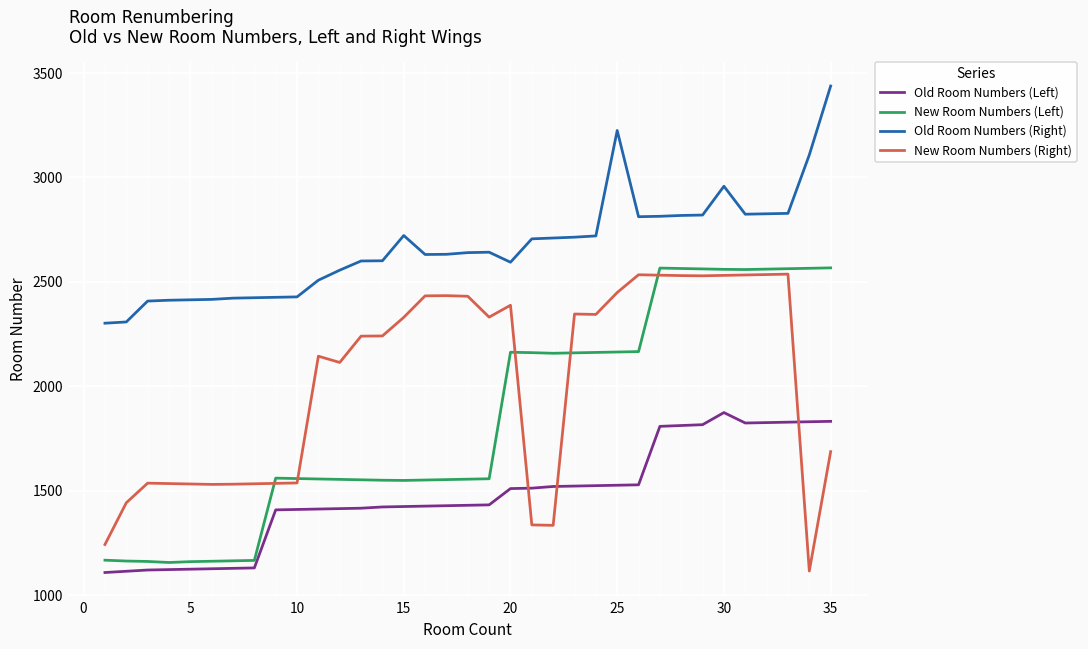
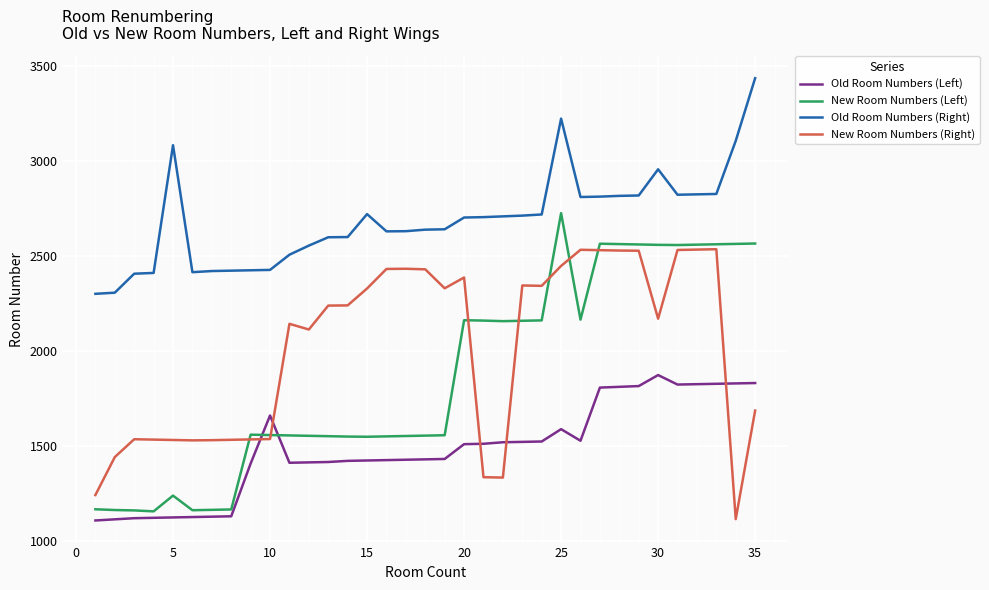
New Room Numbers (Left), 5: 1160 -> 1240
Old Room Numbers (Right), 5: 2410 -> 3090
Old Room Numbers (Left), 10: 1410 -> 1660
Old Room Numbers (Right), 20: 2590 -> 2700
Old Room Numbers (Left), 25: 1530 -> 1590
New Room Numbers (Left), 25: 2160 -> 2730
New Room Numbers (Right), 30: 2530 -> 2170
